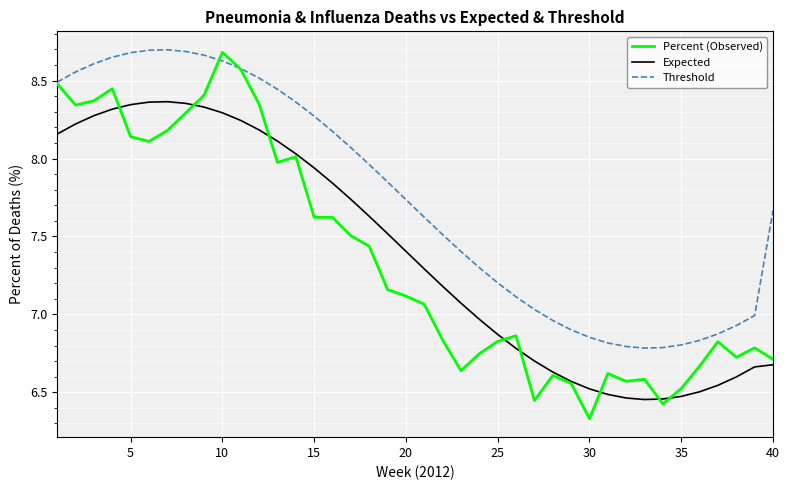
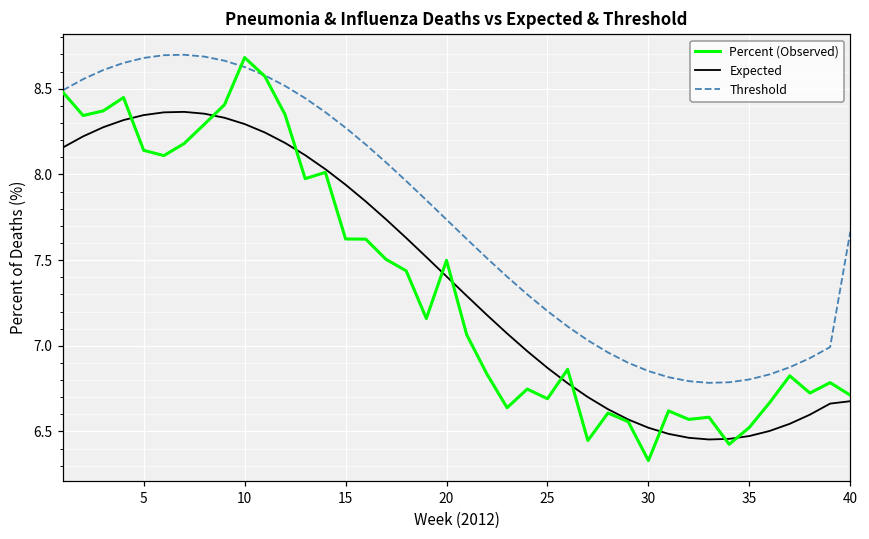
Percent (Observed), 20: 7.12 -> 7.50
Percent (Observed), 25: 6.83 -> 6.69
